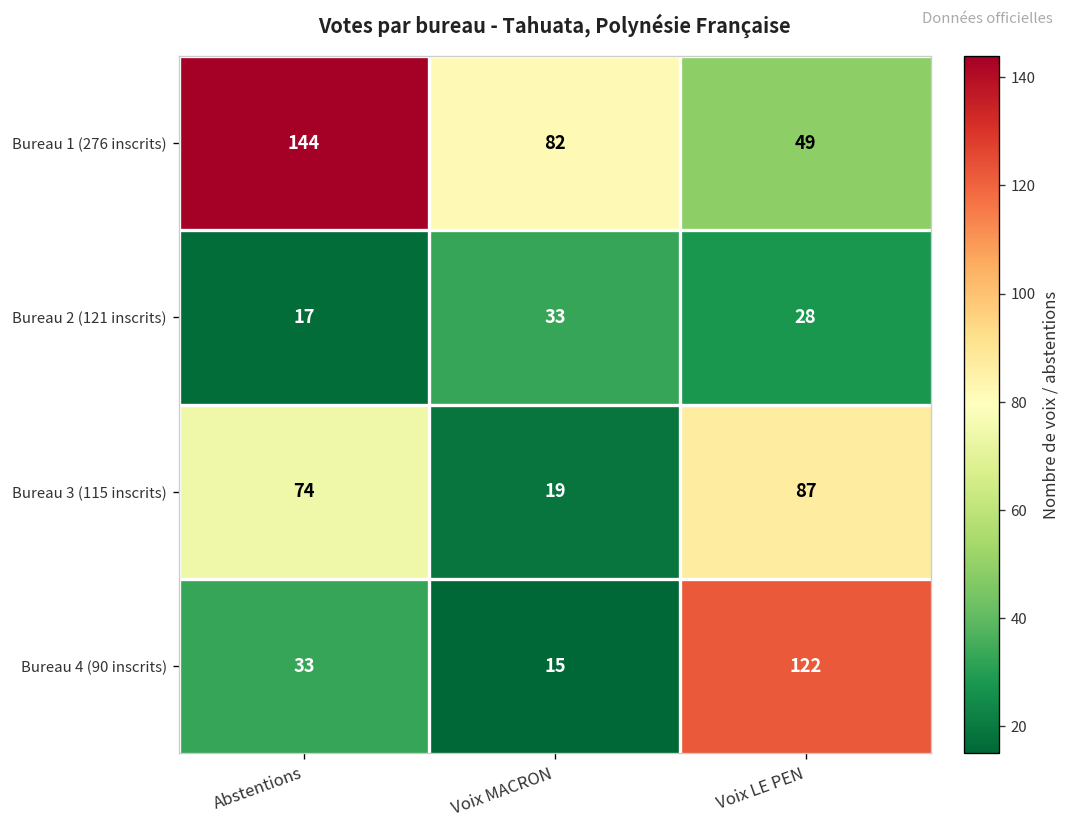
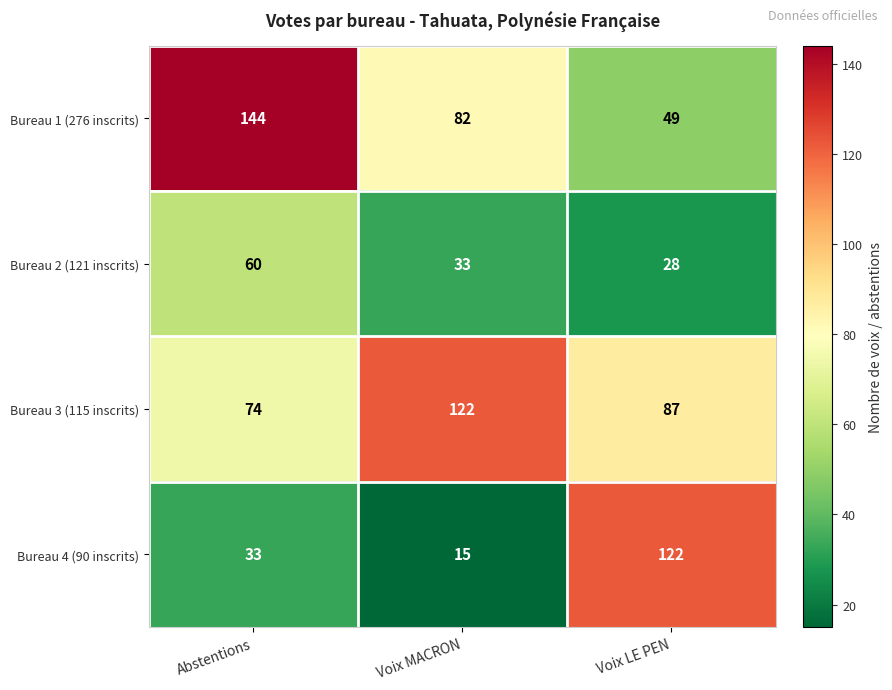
Bureau 2 (121 inscrits), Abstentions: 17 -> 60
Bureau 3 (115 inscrits), Voix MACRON: 19 -> 122
